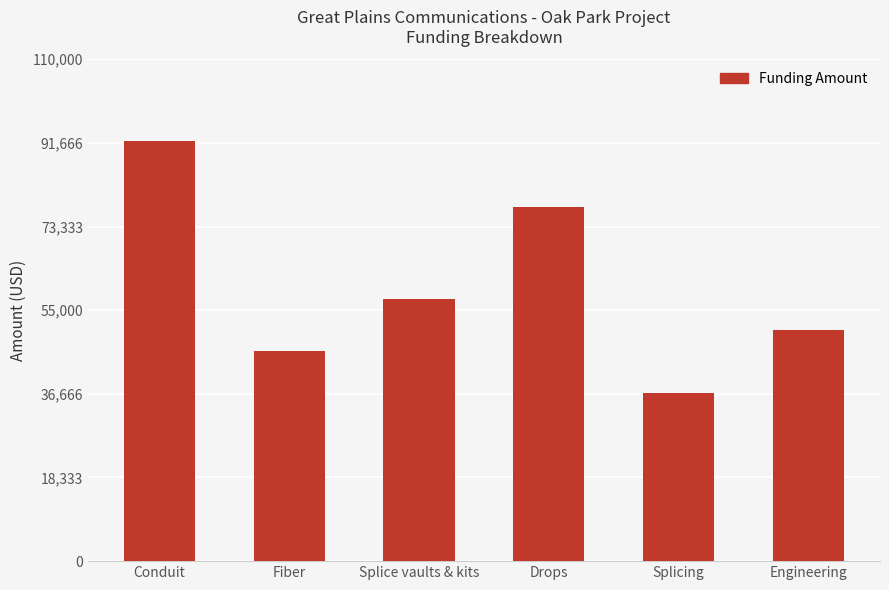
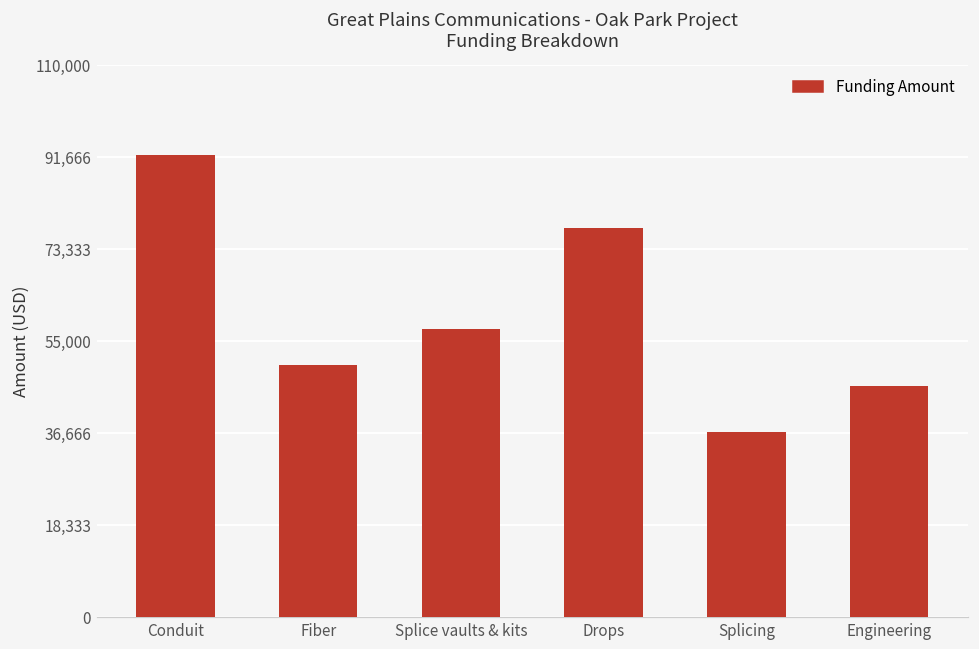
Fiber: 46,000 -> 50,000
Engineering: 51,000 -> 46,000
